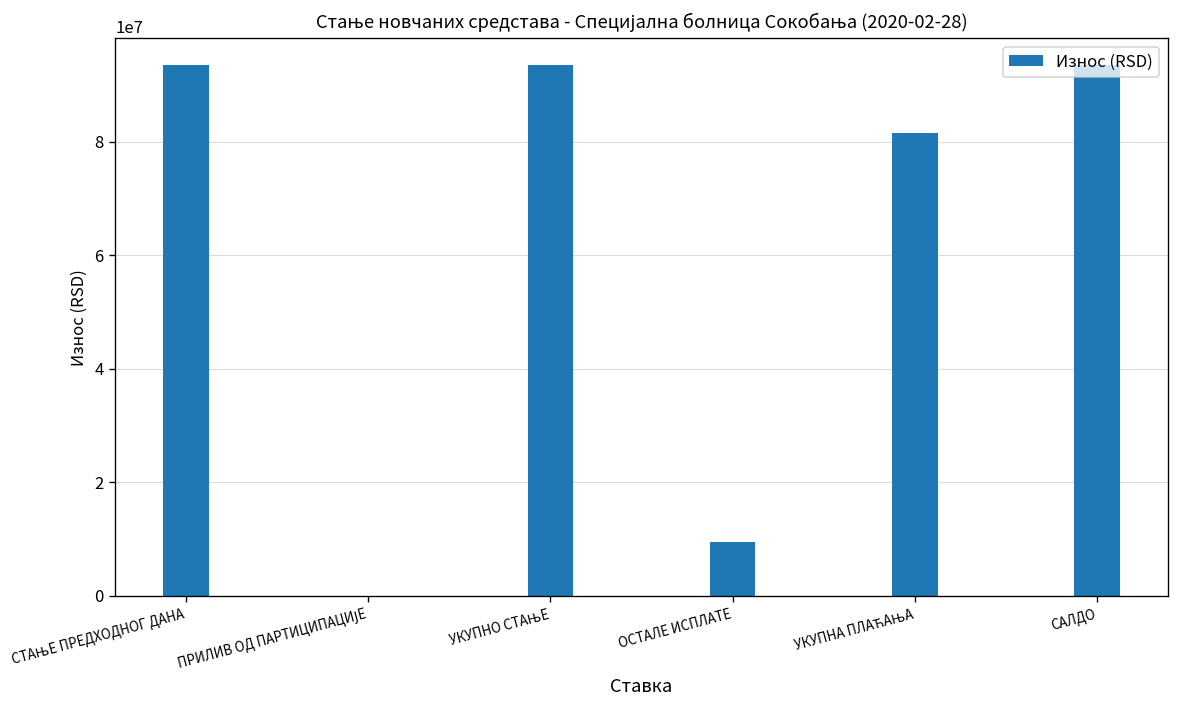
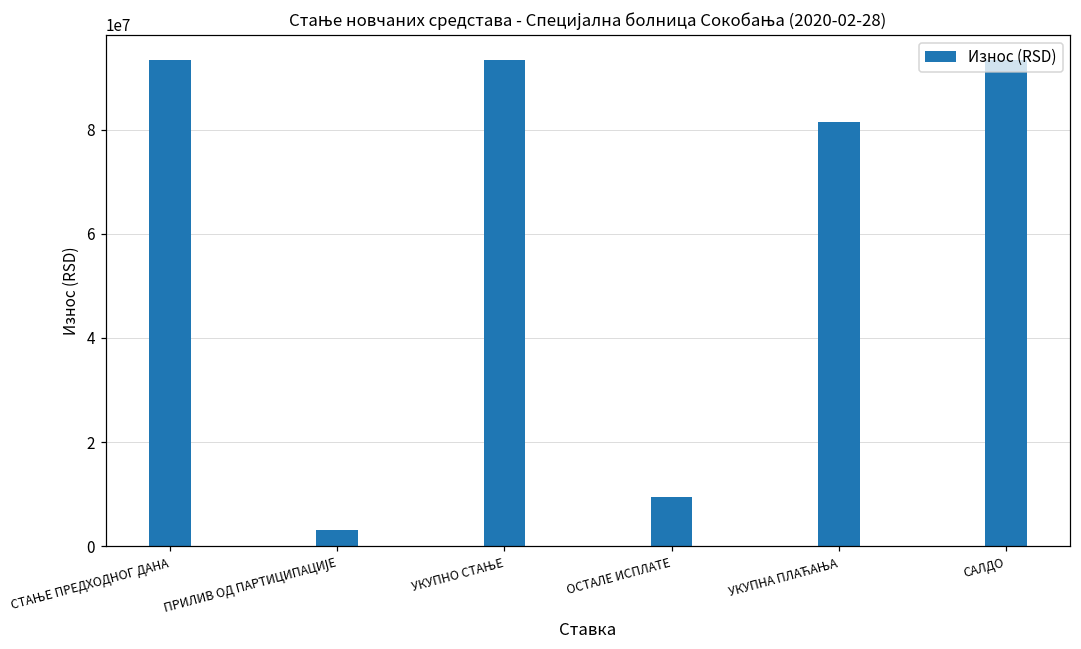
ПРИЛИВ ОД ПАРТИЦИПАЦИЈЕ: 0 -> 3000000
